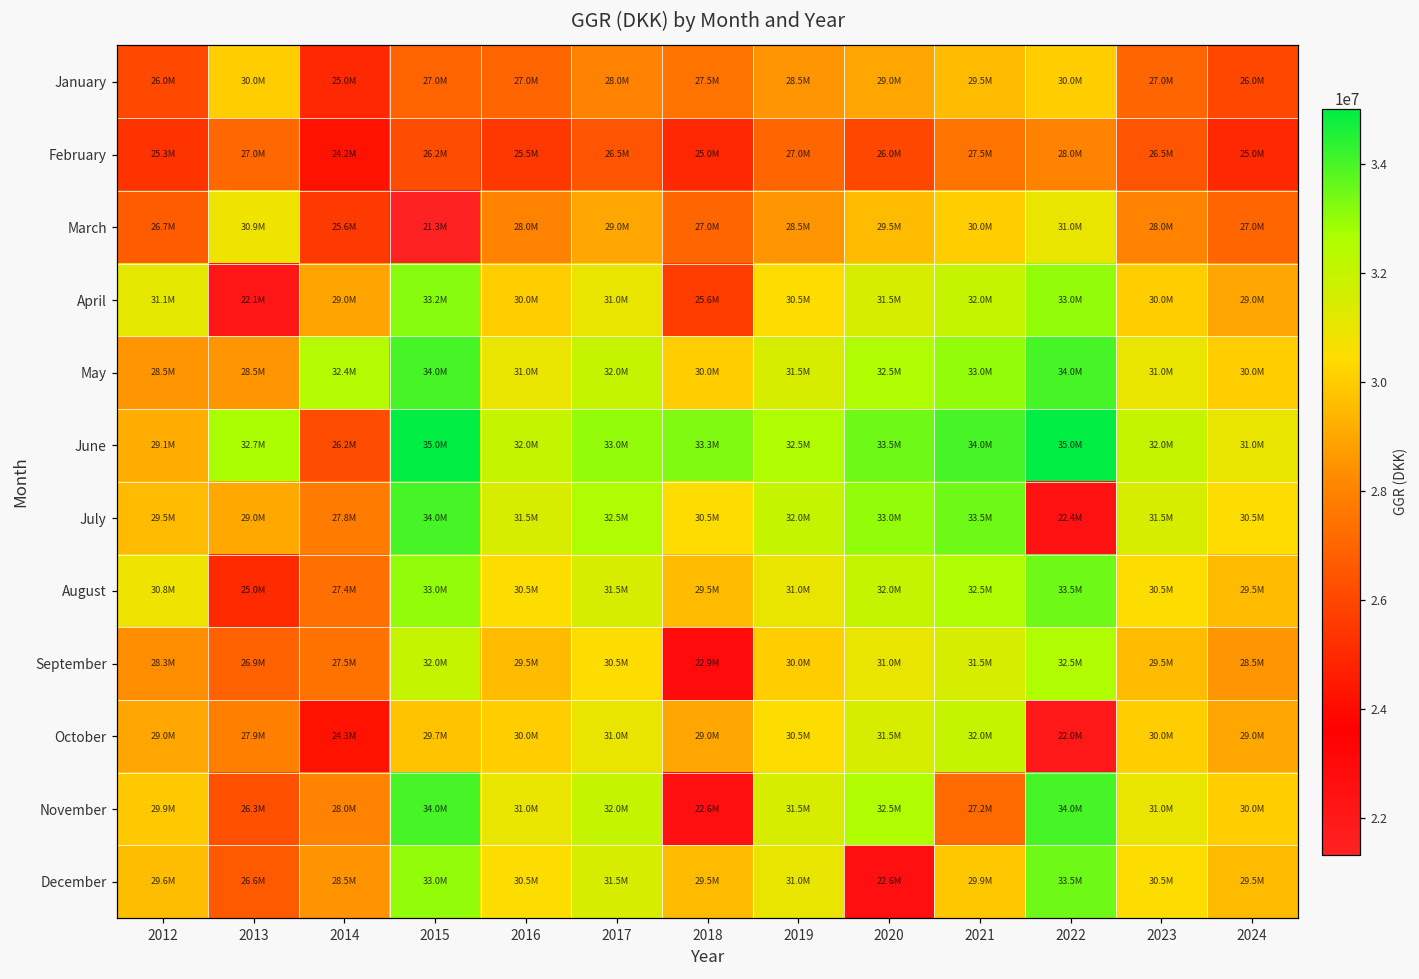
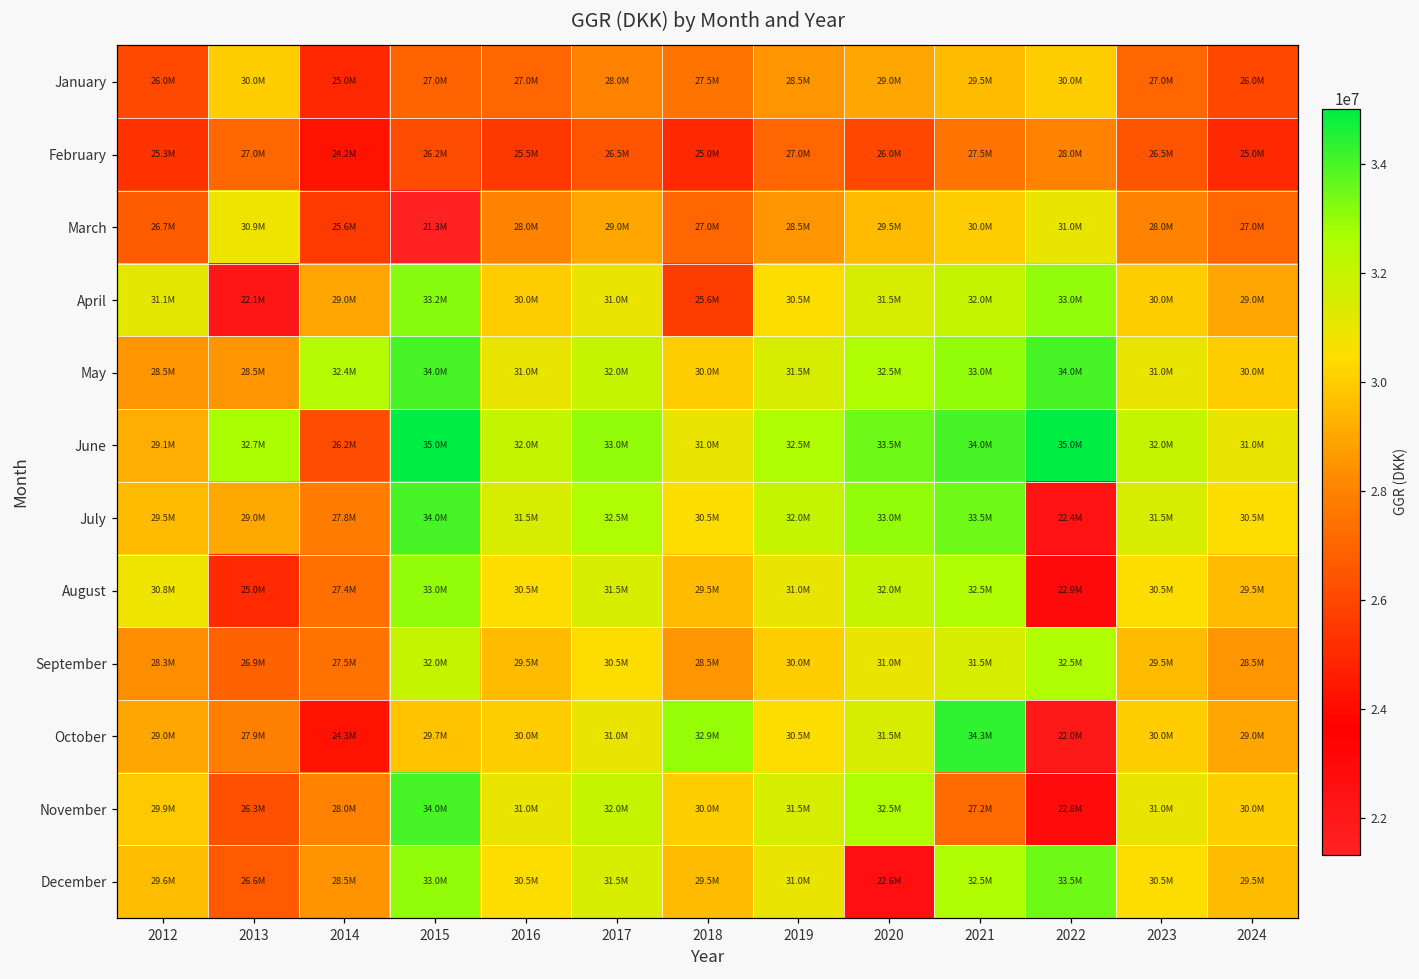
June, 2018: 33.3M -> 31.0M
August, 2022: 33.5M -> 22.9M
September, 2018: 22.9M -> 28.5M
October, 2018: 29.0M -> 32.9M
October, 2021: 32.0M -> 34.3M
November, 2018: 22.6M -> 30.0M
November, 2022: 34.0M -> 22.8M
December, 2021: 29.9M -> 32.5M
